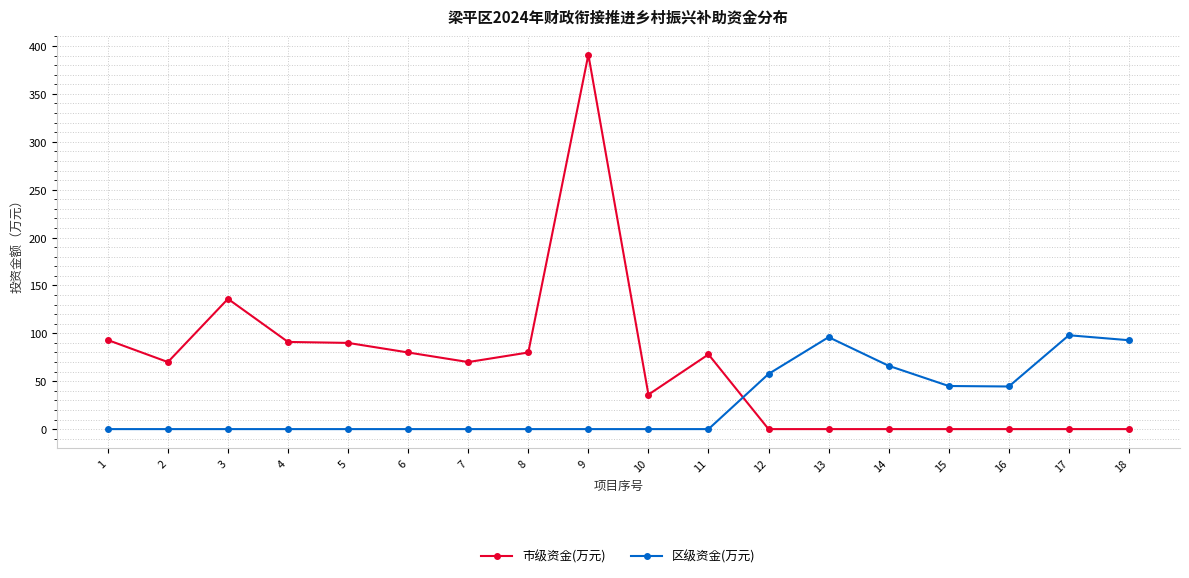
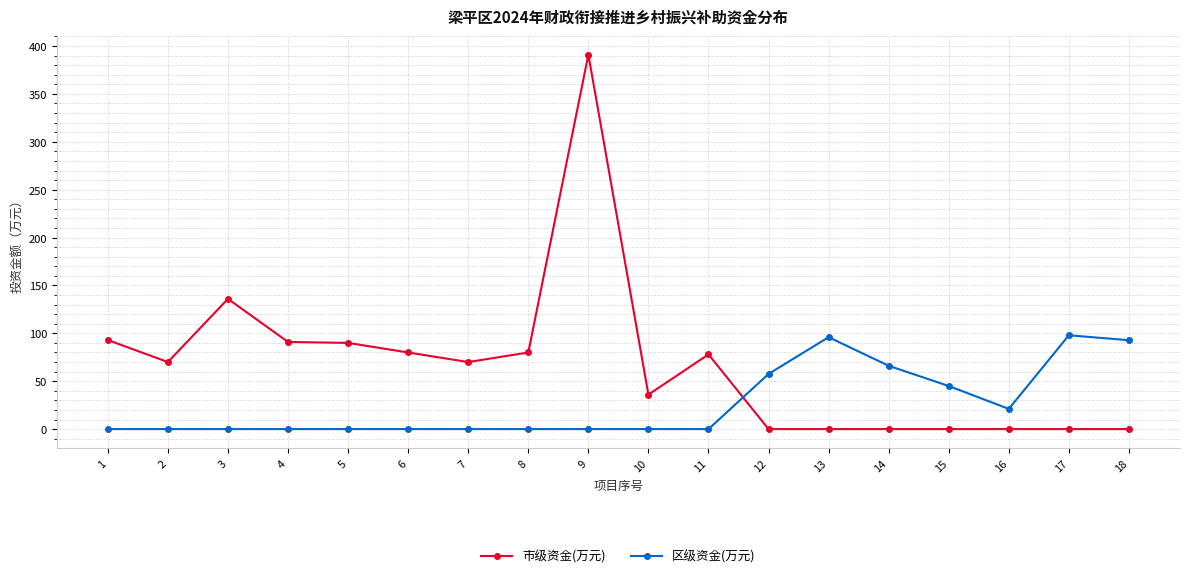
区级资金(万元), 16: 40 -> 20
